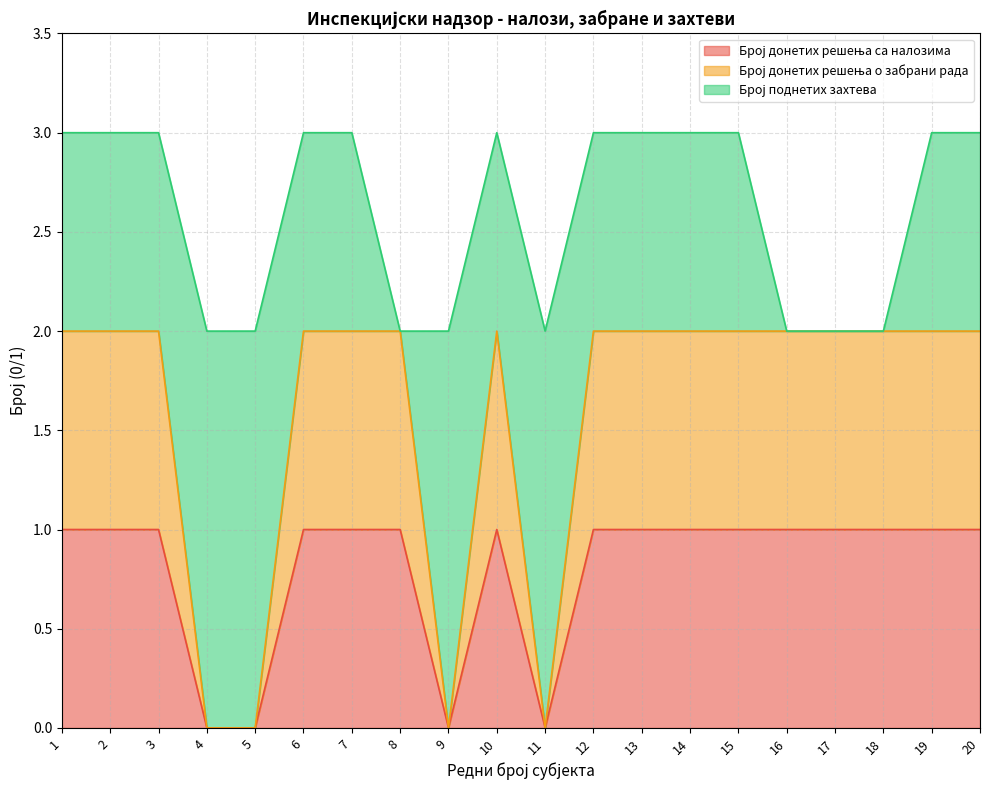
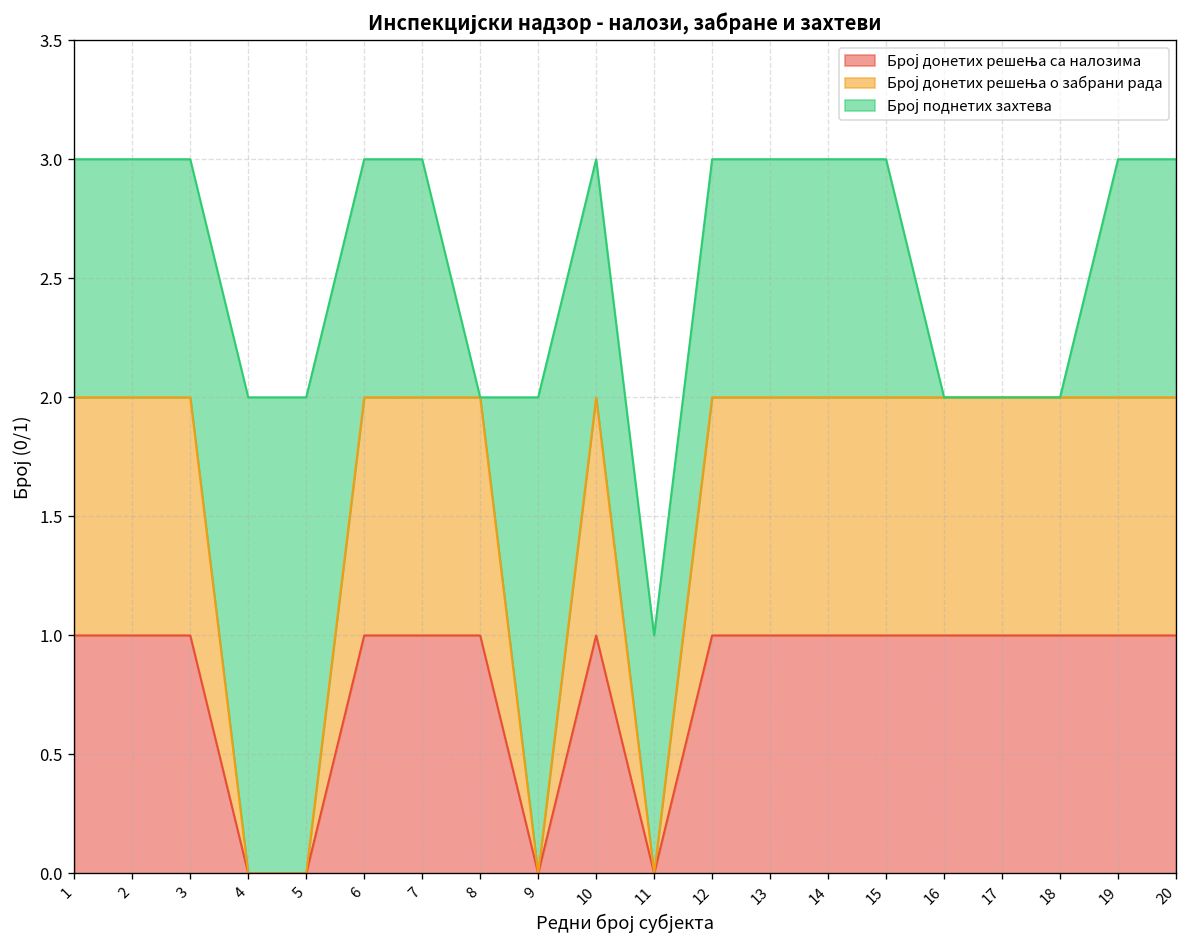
Број поднетих захтева, 11: 2 -> 1
